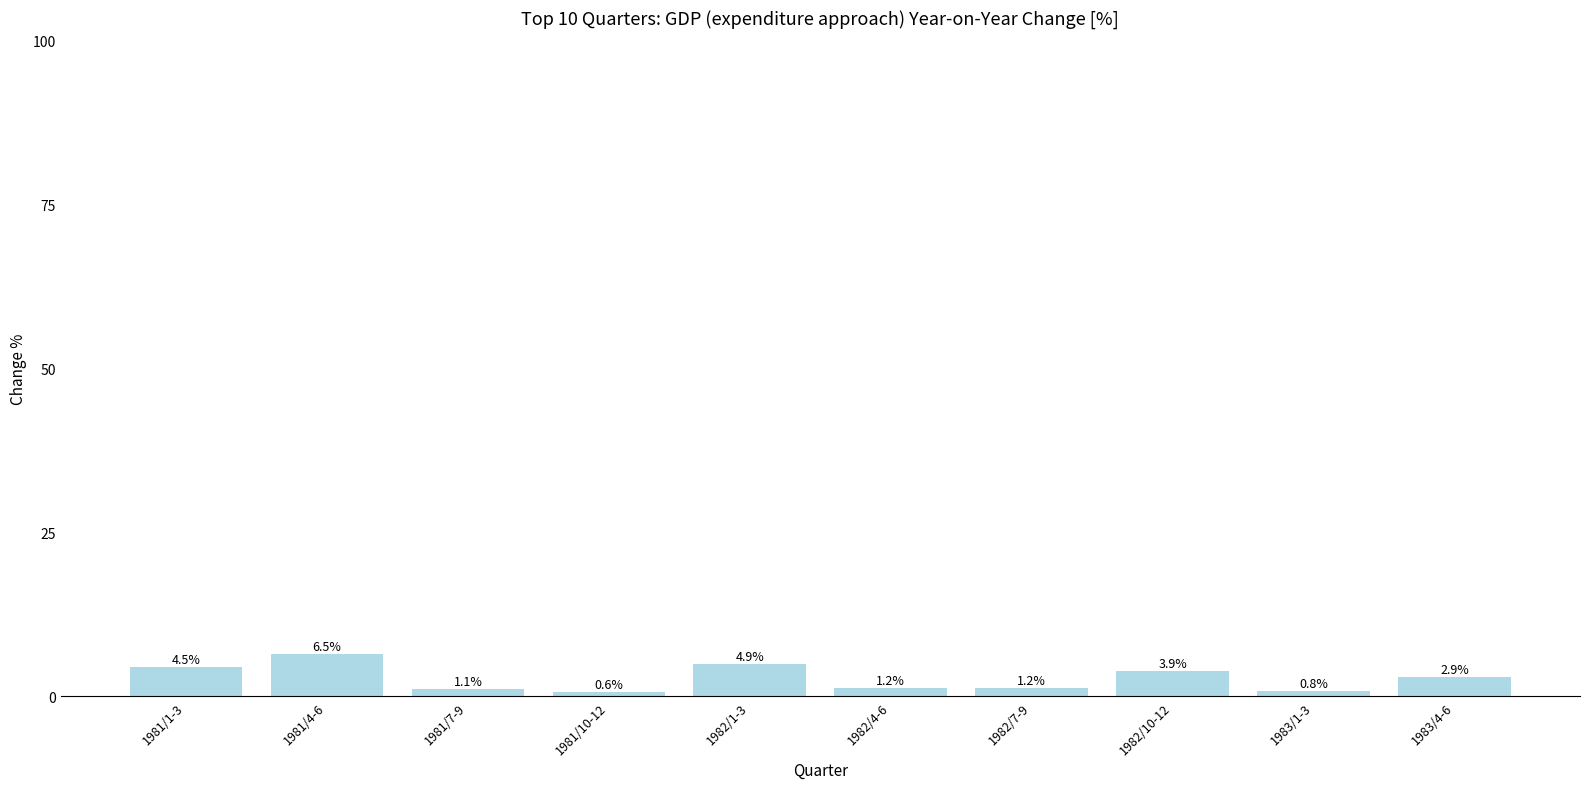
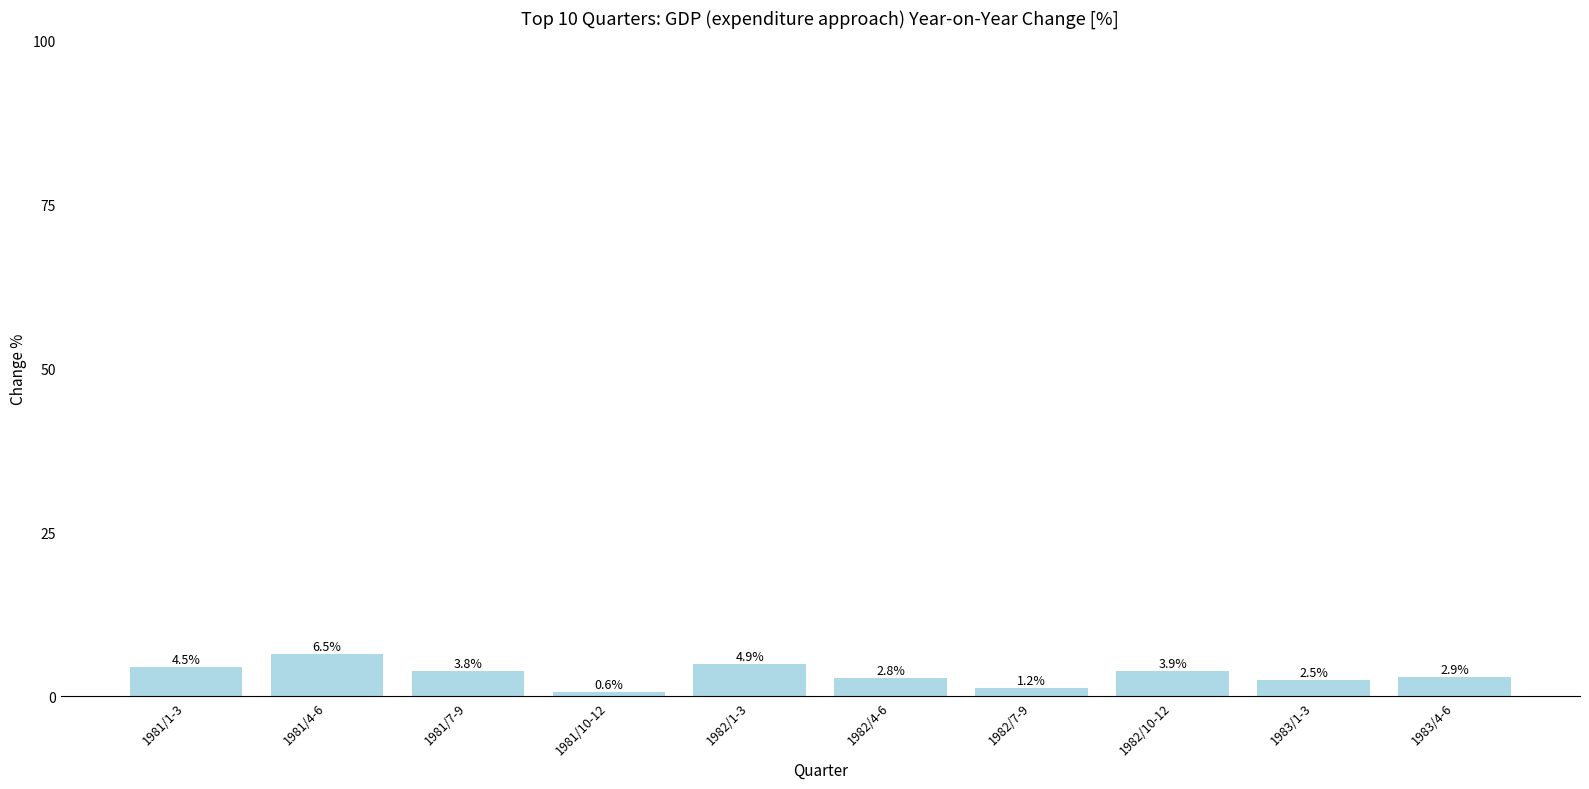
1981/7-9: 1.1% -> 3.8%
1982/4-6: 1.2% -> 2.8%
1983/1-3: 0.8% -> 2.5%
